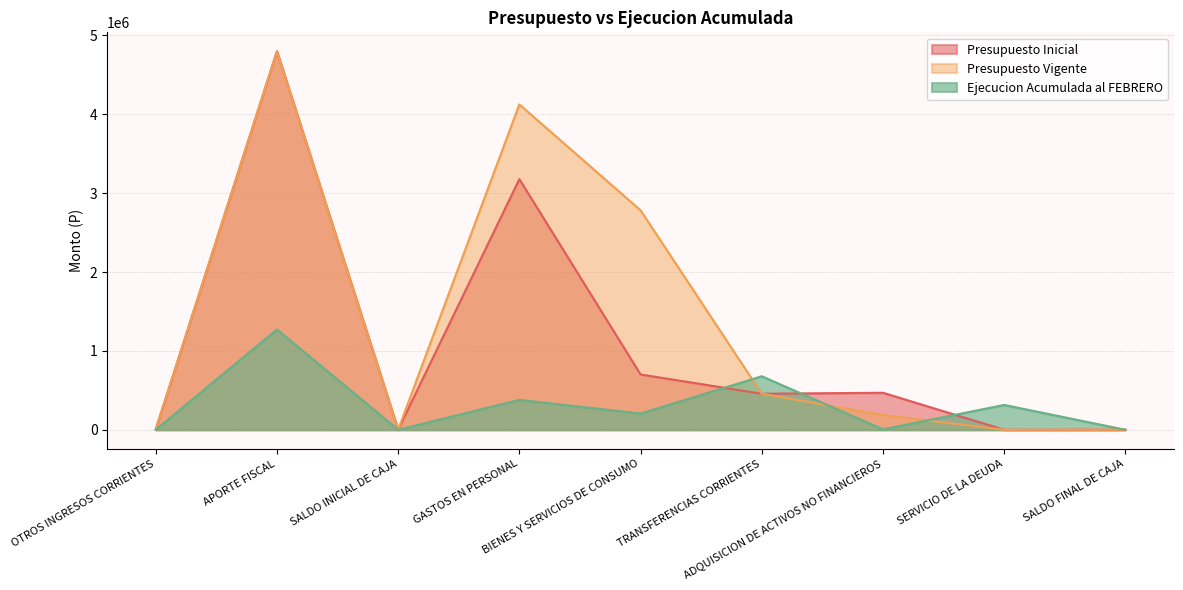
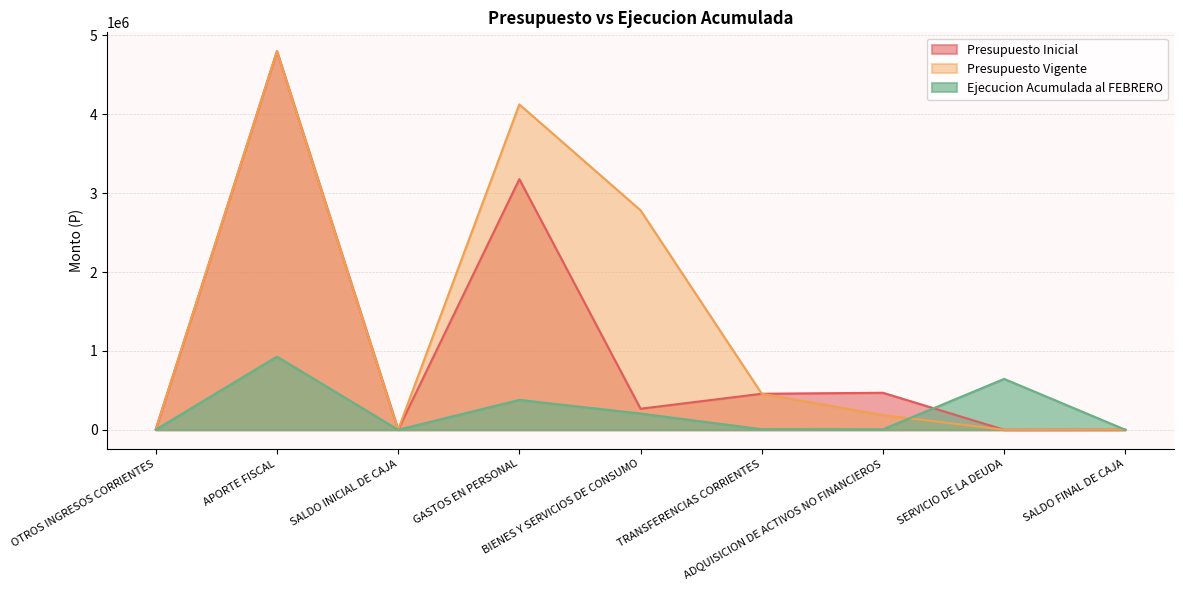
Ejecucion Acumulada al FEBRERO, APORTE FISCAL: 1300000 -> 900000
Presupuesto Inicial, BIENES Y SERVICIOS DE CONSUMO: 700000 -> 300000
Ejecucion Acumulada al FEBRERO, TRANSFERENCIAS CORRIENTES: 700000 -> 0
Ejecucion Acumulada al FEBRERO, SERVICIO DE LA DEUDA: 300000 -> 600000
